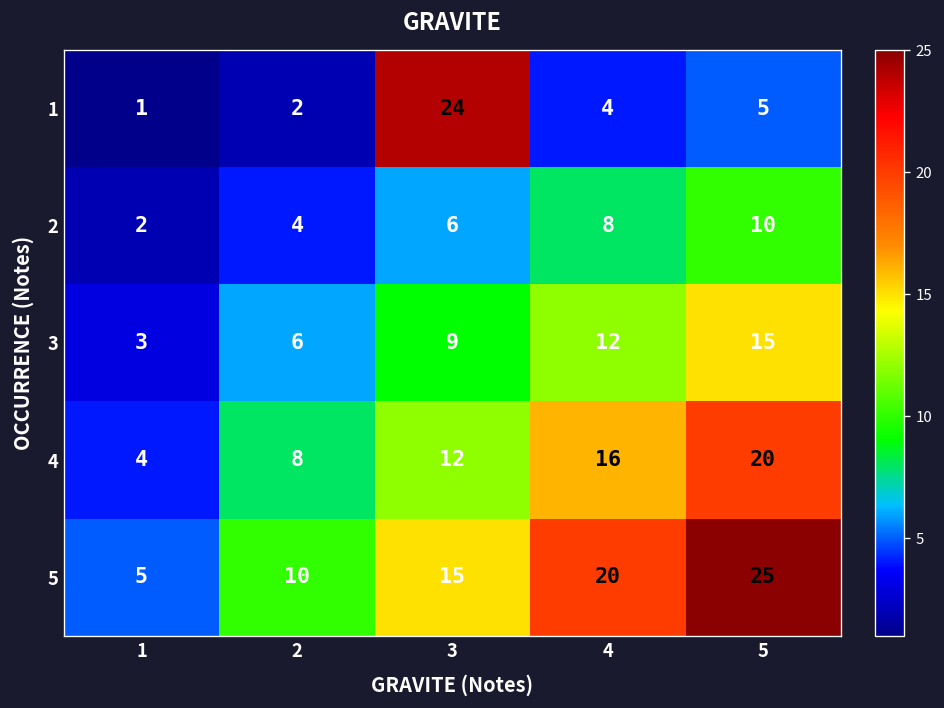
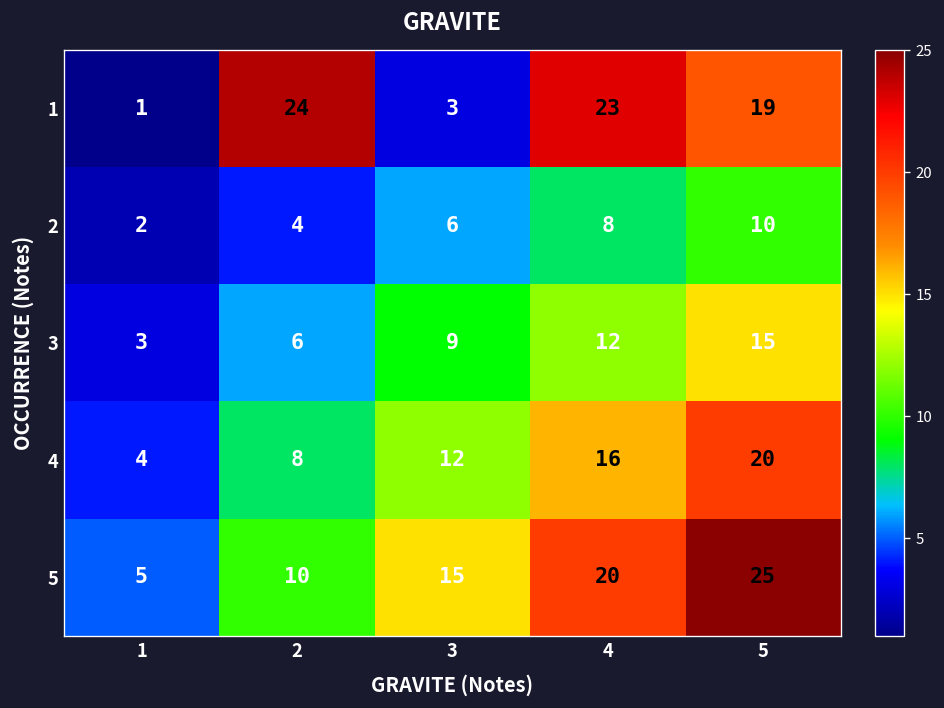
1, 2: 2 -> 24
1, 3: 24 -> 3
1, 4: 4 -> 23
1, 5: 5 -> 19
